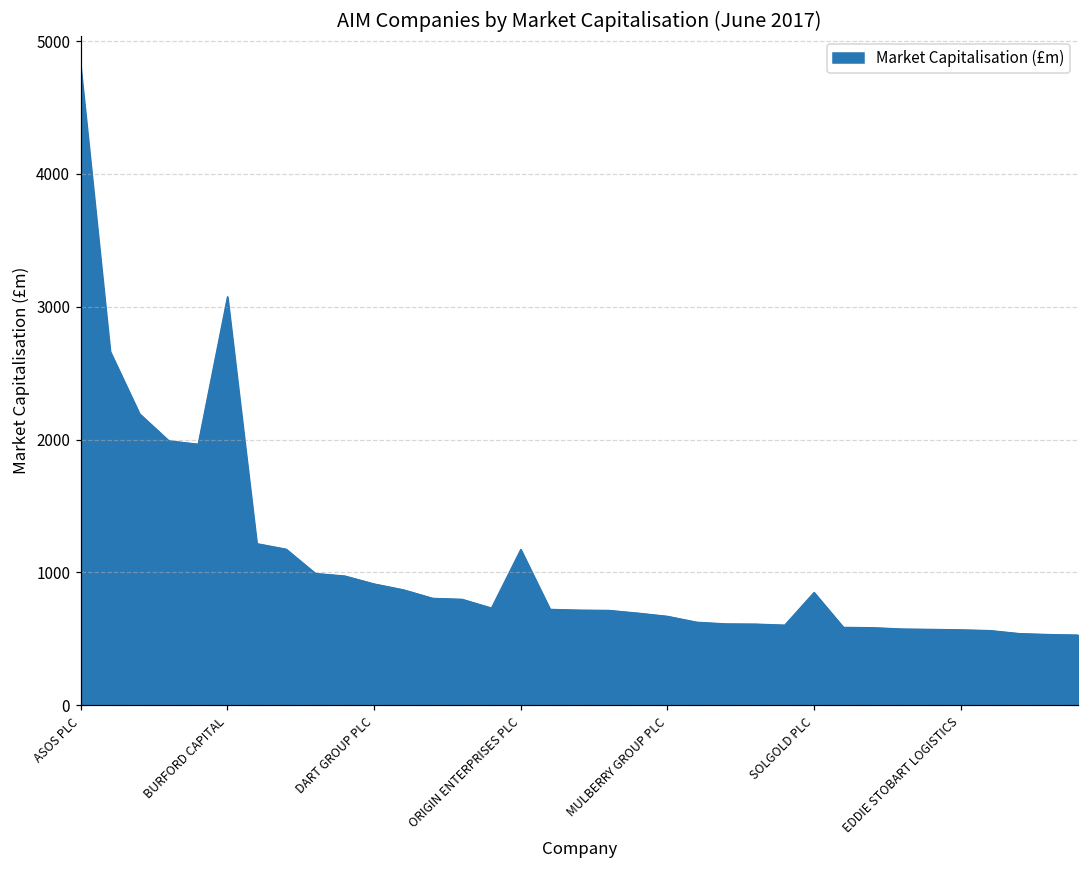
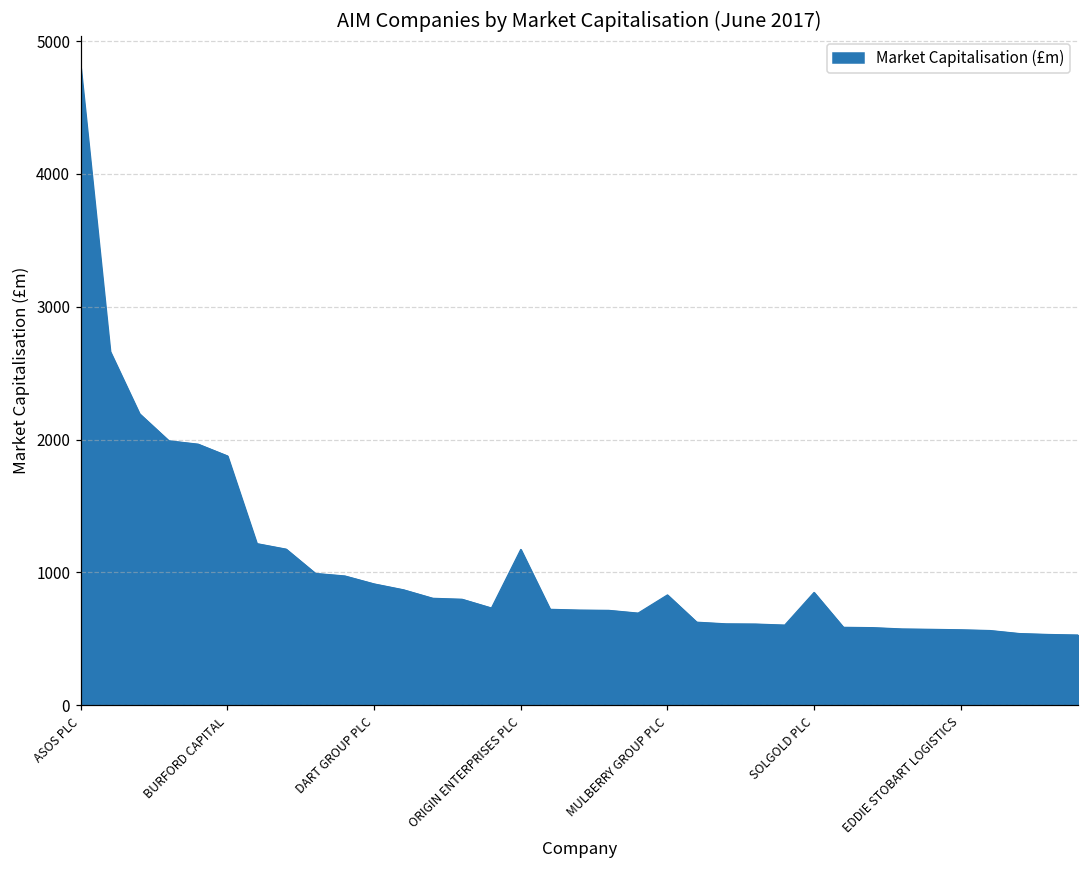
BURFORD CAPITAL: 3080 -> 1880
MULBERRY GROUP PLC: 670 -> 830
